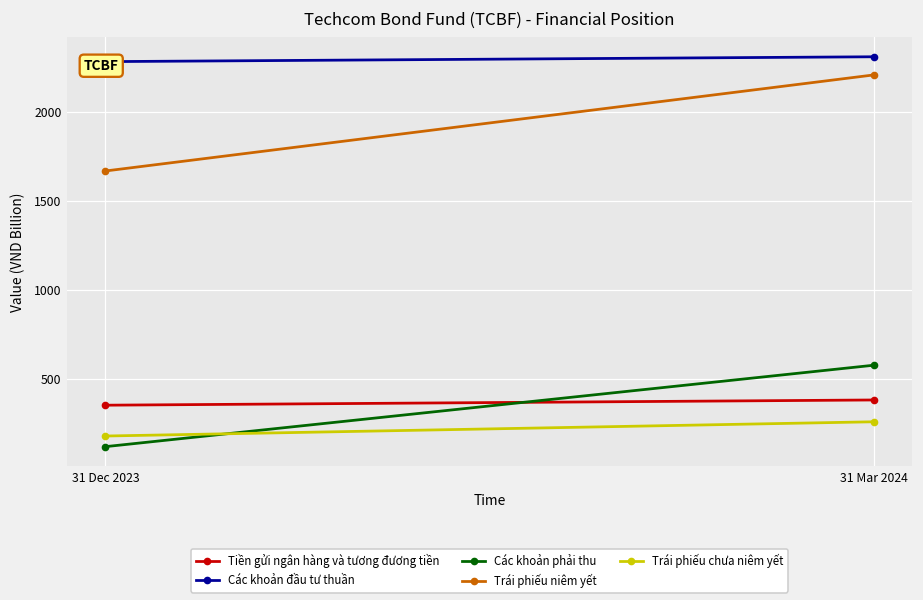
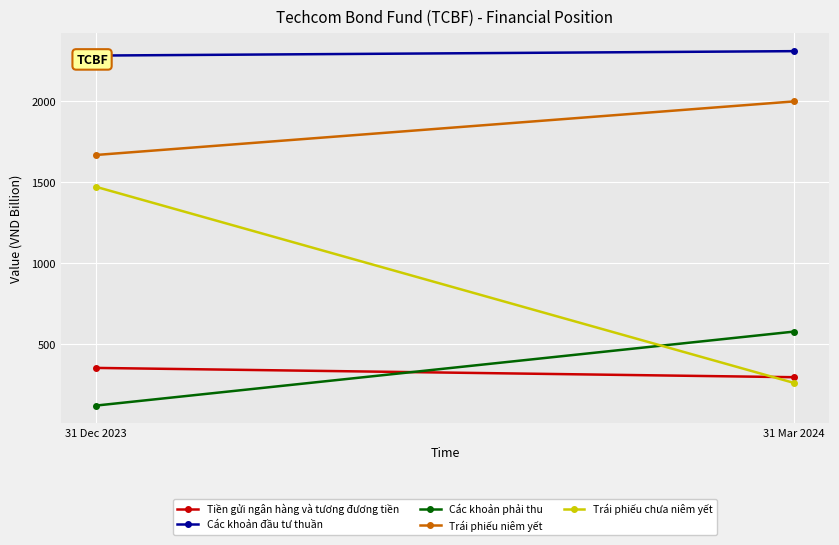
Trái phiếu chưa niêm yết, 31 Dec 2023: 180 -> 1470
Tiền gửi ngân hàng và tương đương tiền, 31 Mar 2024: 380 -> 300
Trái phiếu niêm yết, 31 Mar 2024: 2210 -> 2000
